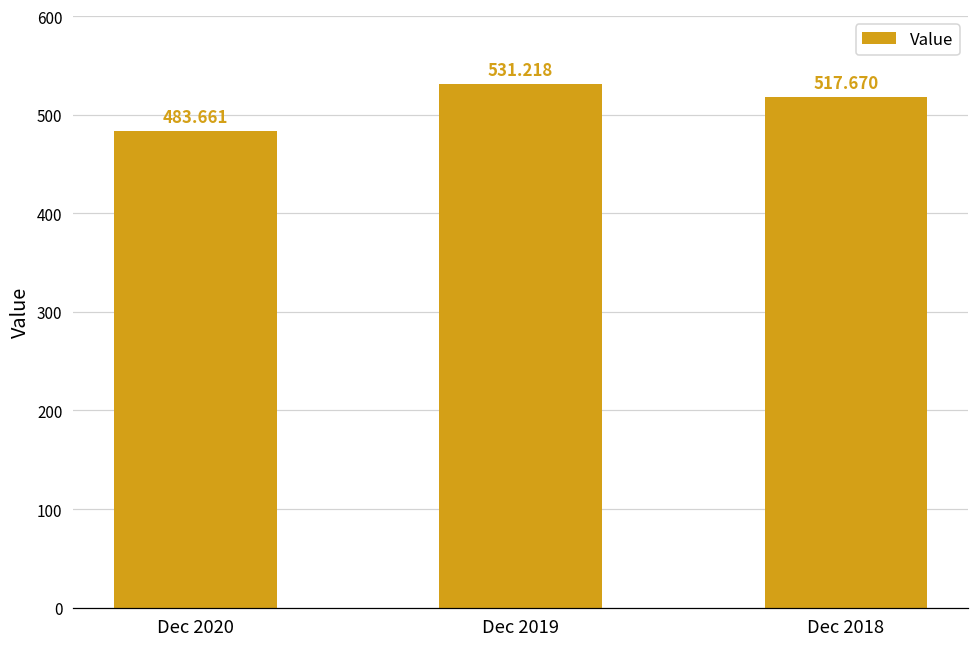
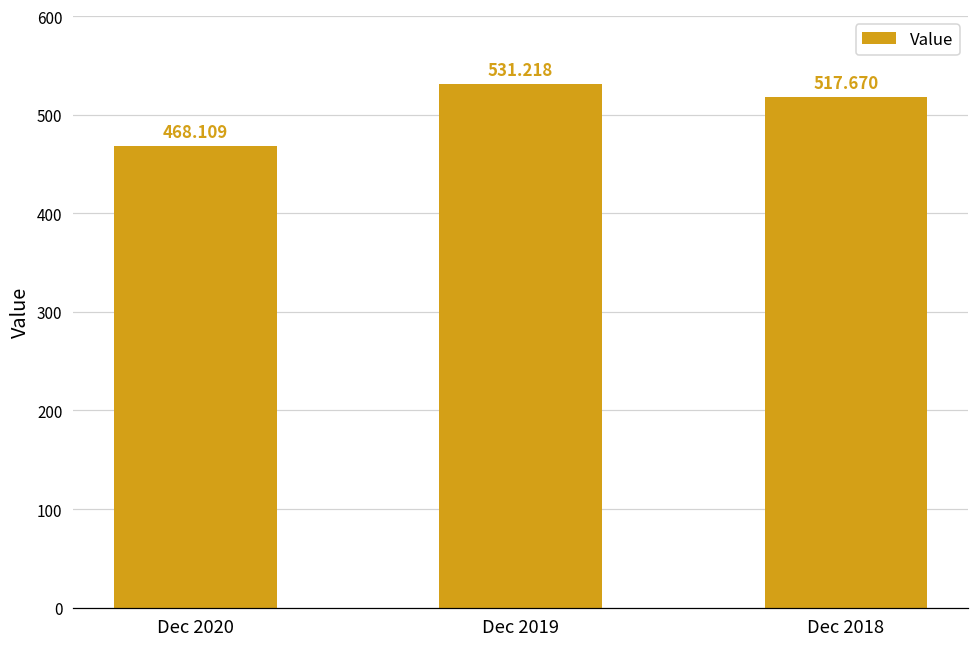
Dec 2020: 483.661 -> 468.109
